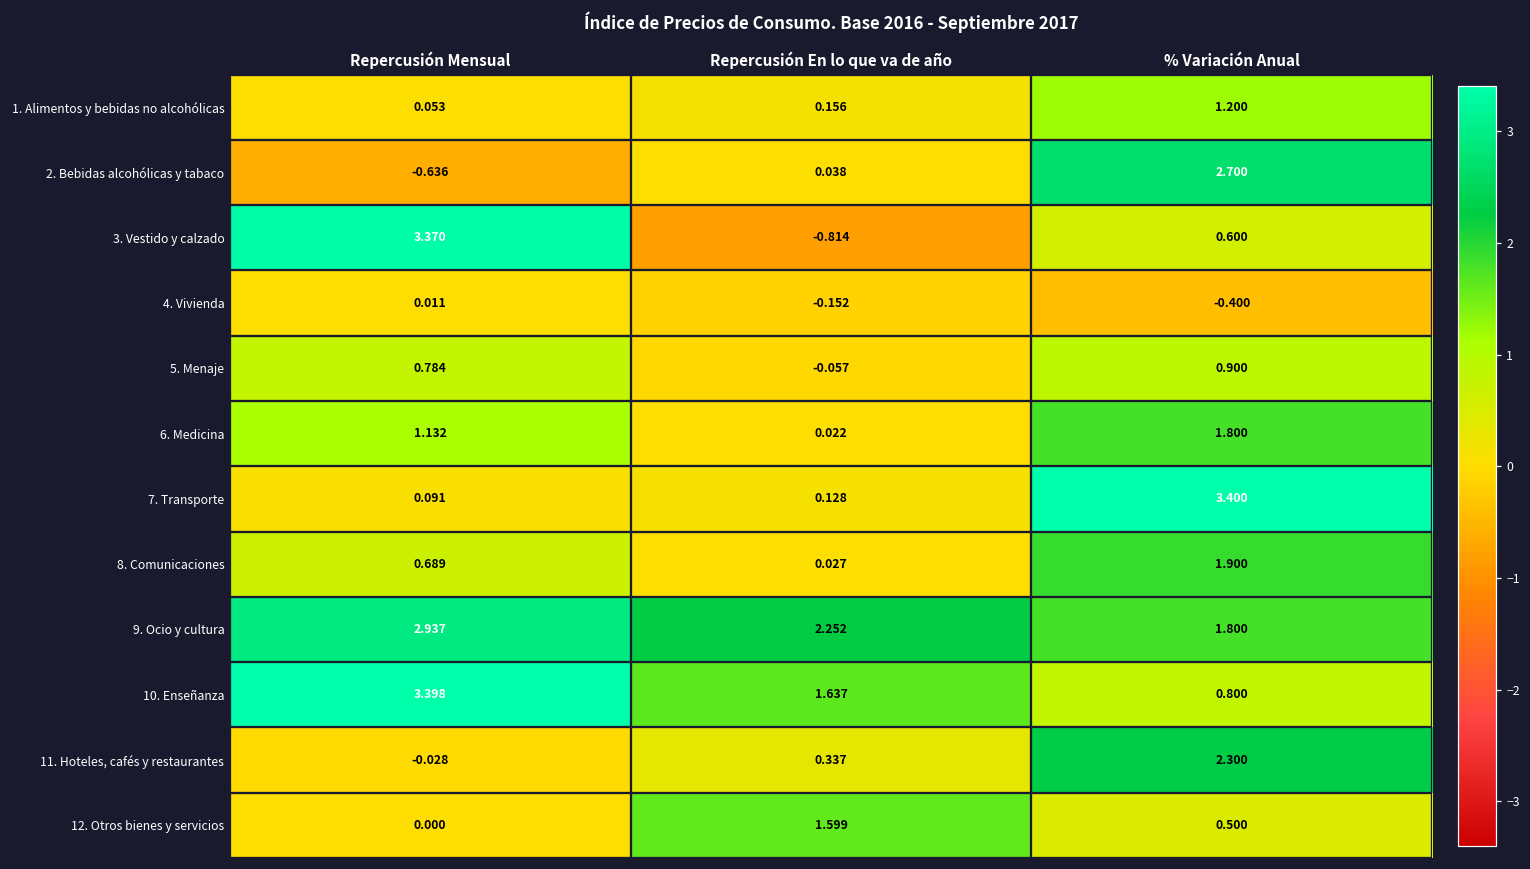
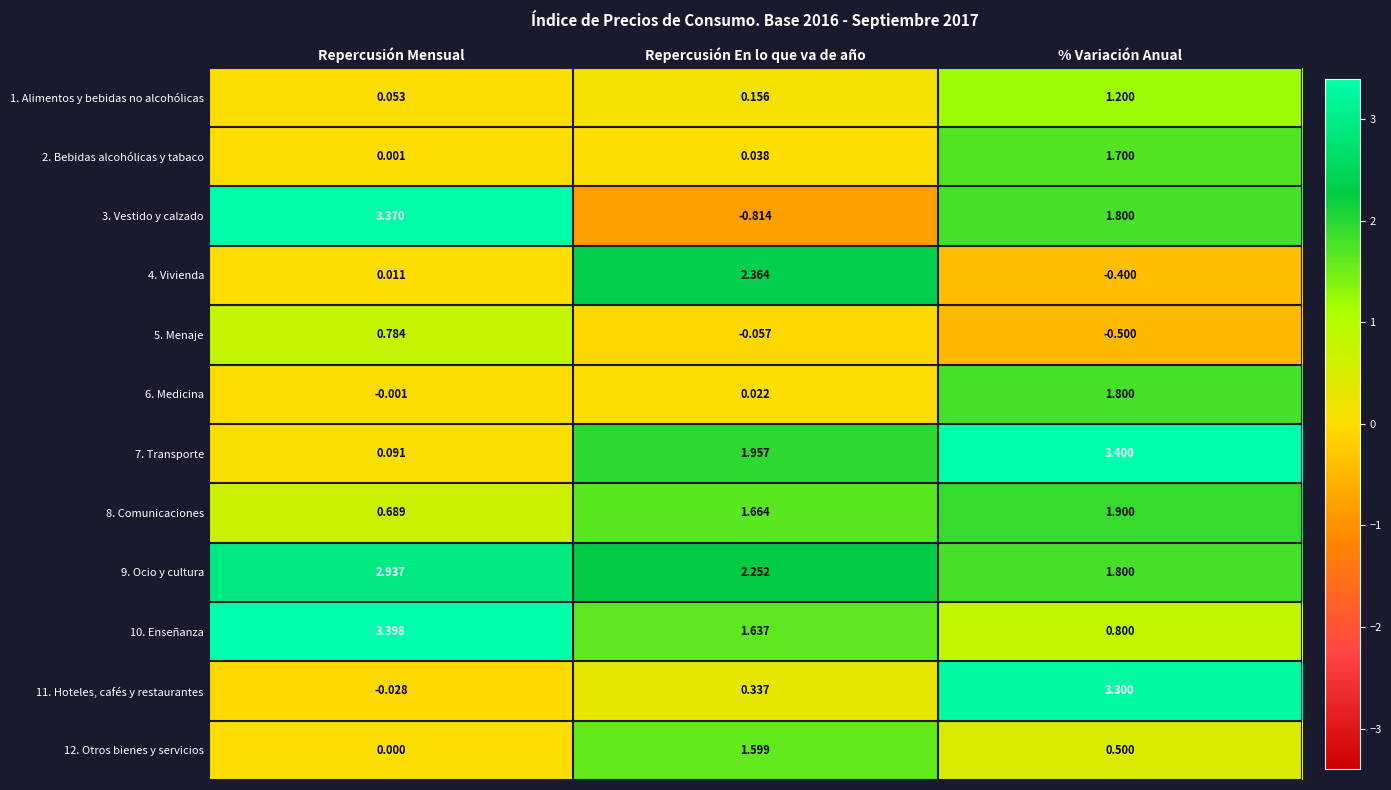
2. Bebidas alcohólicas y tabaco, Repercusión Mensual: -0.636 -> 0.001
2. Bebidas alcohólicas y tabaco, % Variación Anual: 2.700 -> 1.700
3. Vestido y calzado, % Variación Anual: 0.600 -> 1.800
4. Vivienda, Repercusión En lo que va de año: -0.152 -> 2.364
5. Menaje, % Variación Anual: 0.900 -> -0.500
6. Medicina, Repercusión Mensual: 1.132 -> -0.001
7. Transporte, Repercusión En lo que va de año: 0.128 -> 1.957
8. Comunicaciones, Repercusión En lo que va de año: 0.027 -> 1.664
11. Hoteles, cafés y restaurantes, % Variación Anual: 2.300 -> 3.300
